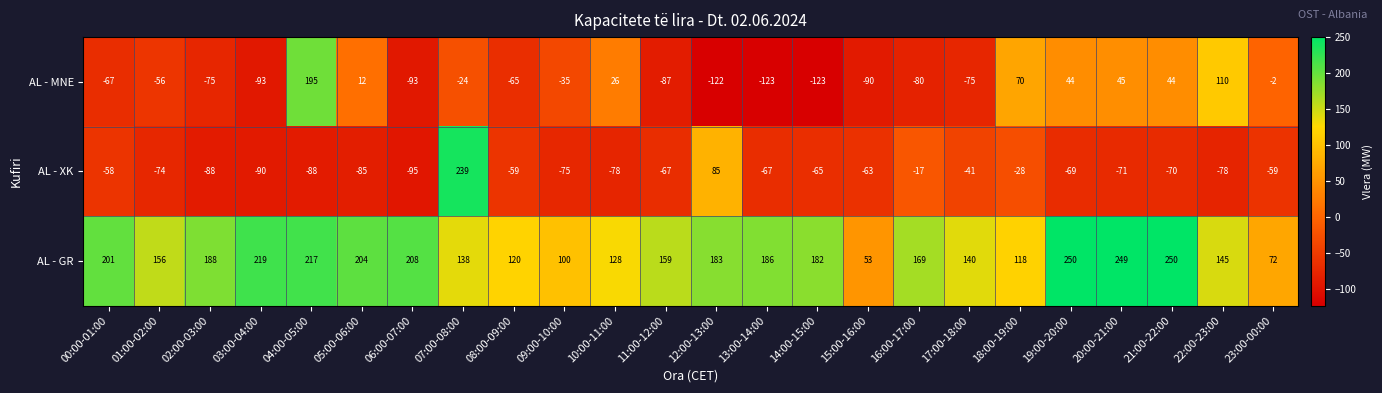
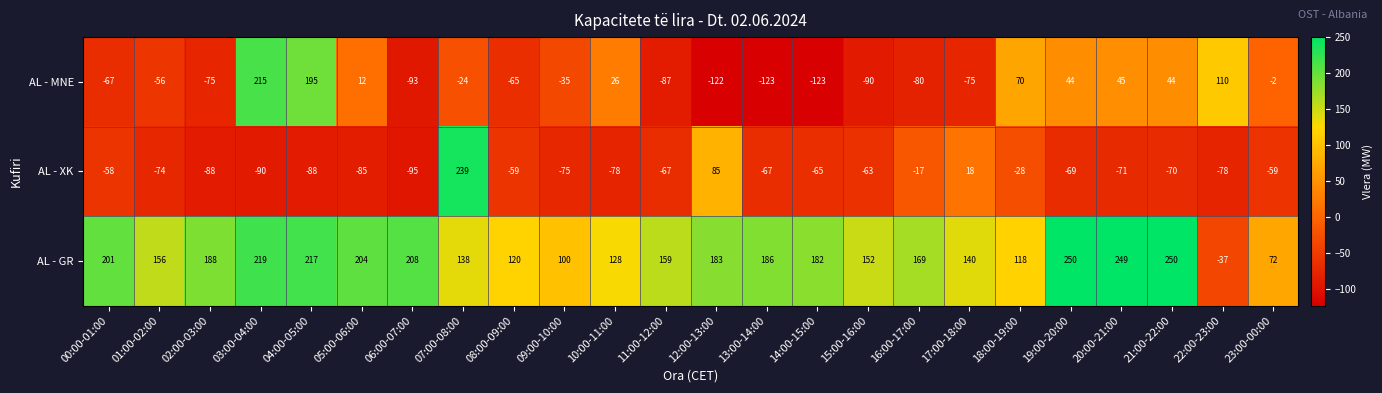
AL - MNE, 03:00-04:00: -93 -> 215
AL - XK, 17:00-18:00: -41 -> 18
AL - GR, 15:00-16:00: 53 -> 152
AL - GR, 22:00-23:00: 145 -> -37
